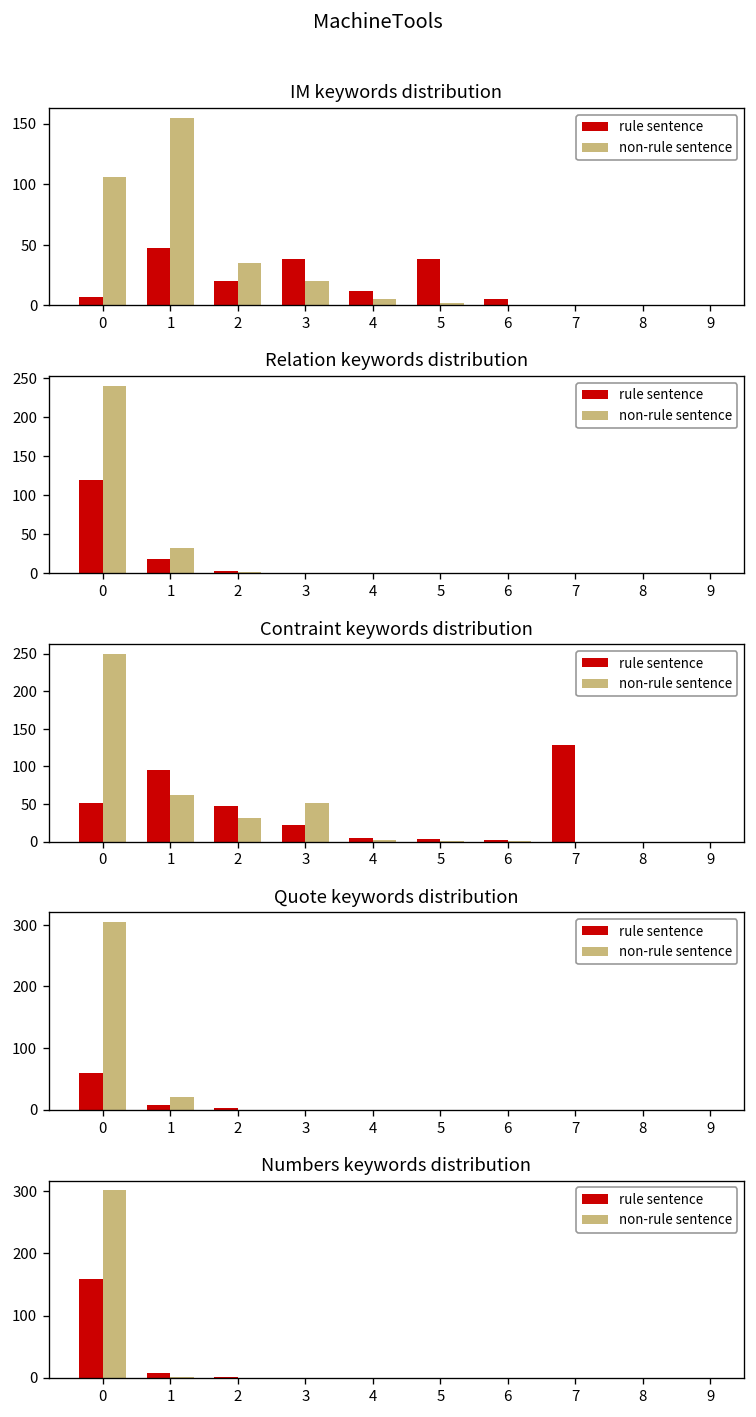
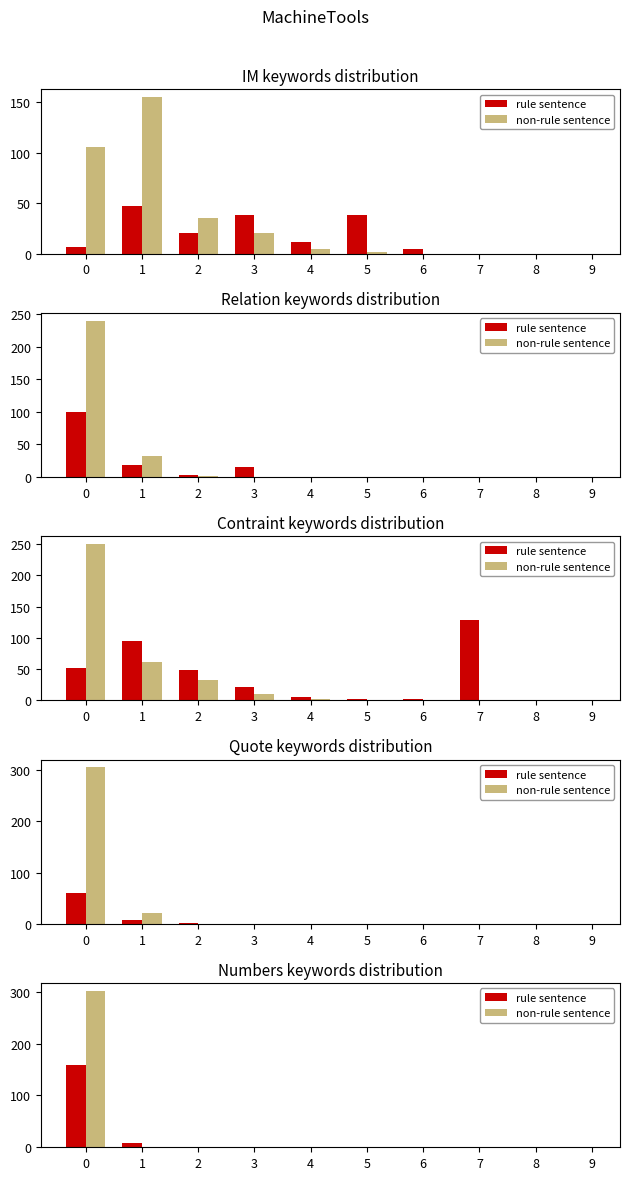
Relation keywords distribution, rule sentence, 0: 120 -> 100
Relation keywords distribution, rule sentence, 3: 0 -> 20
Contraint keywords distribution, non-rule sentence, 3: 50 -> 10
